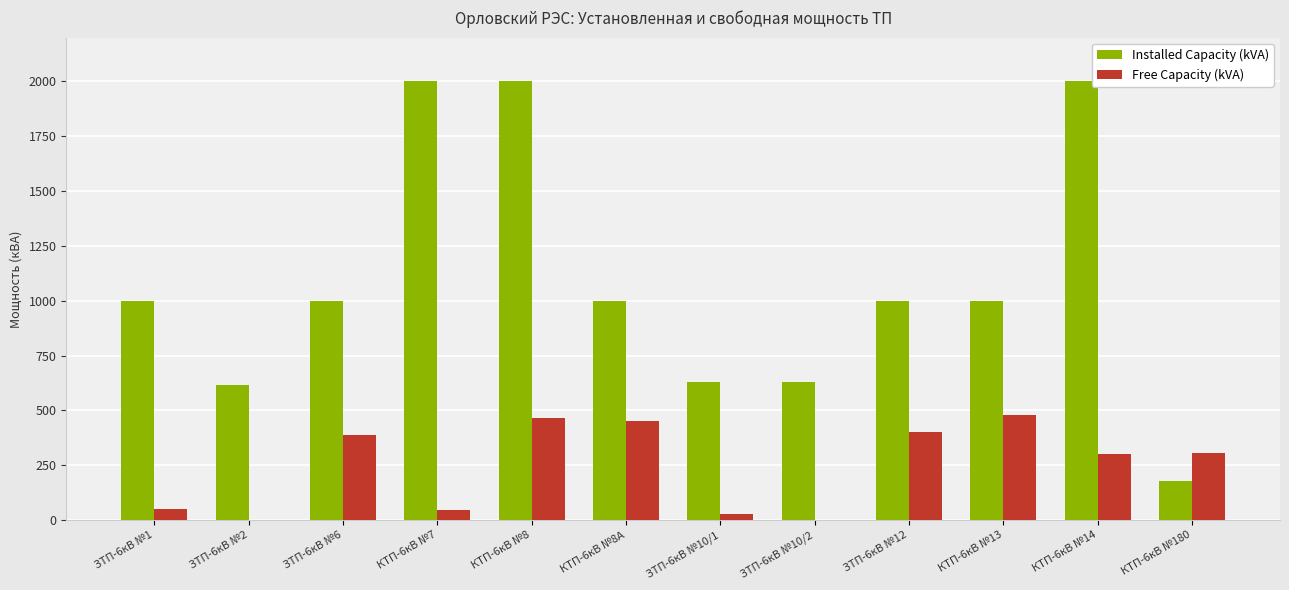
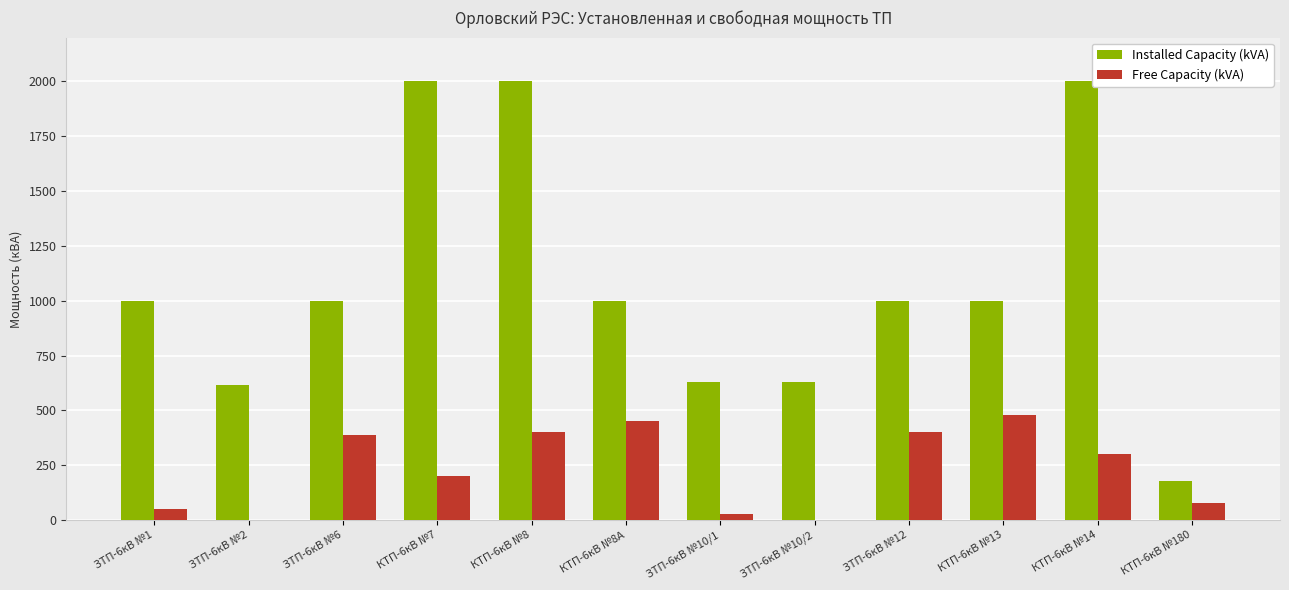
Free Capacity (kVA), КТП-6кВ №7: 50 -> 200
Free Capacity (kVA), КТП-6кВ №8: 470 -> 400
Free Capacity (kVA), КТП-6кВ №180: 310 -> 80
